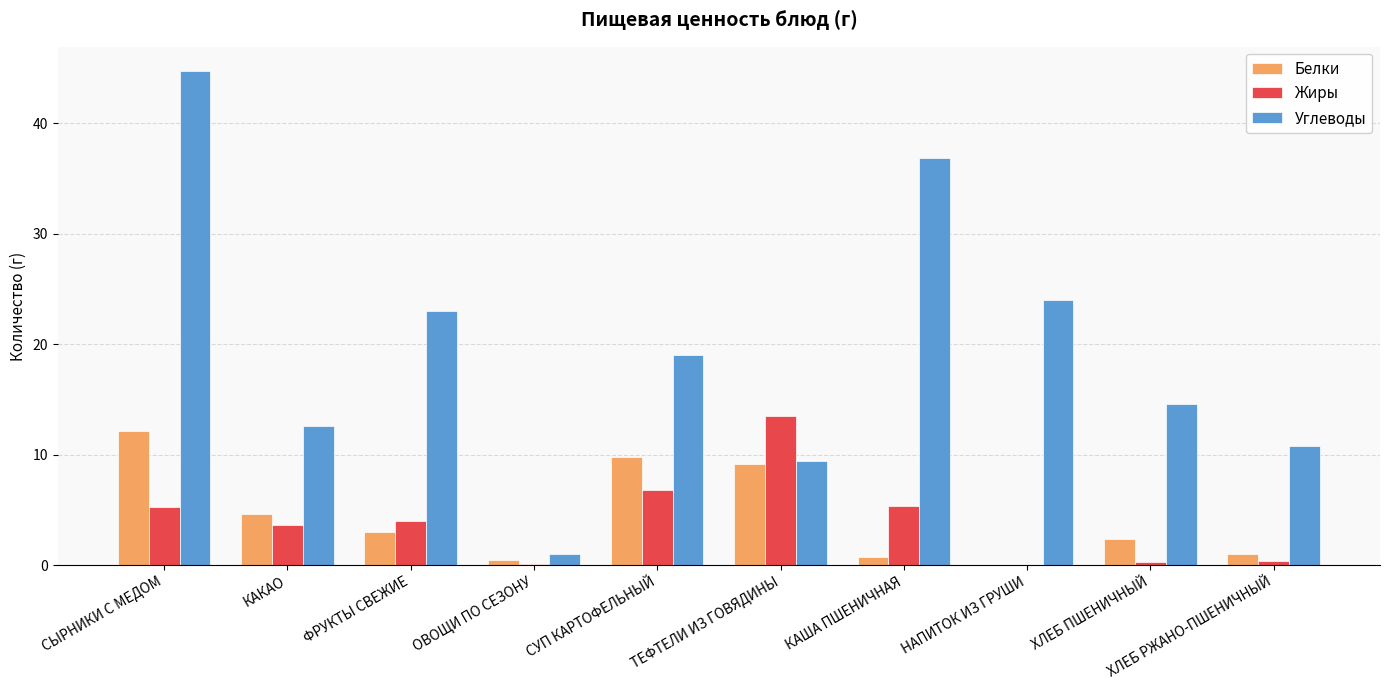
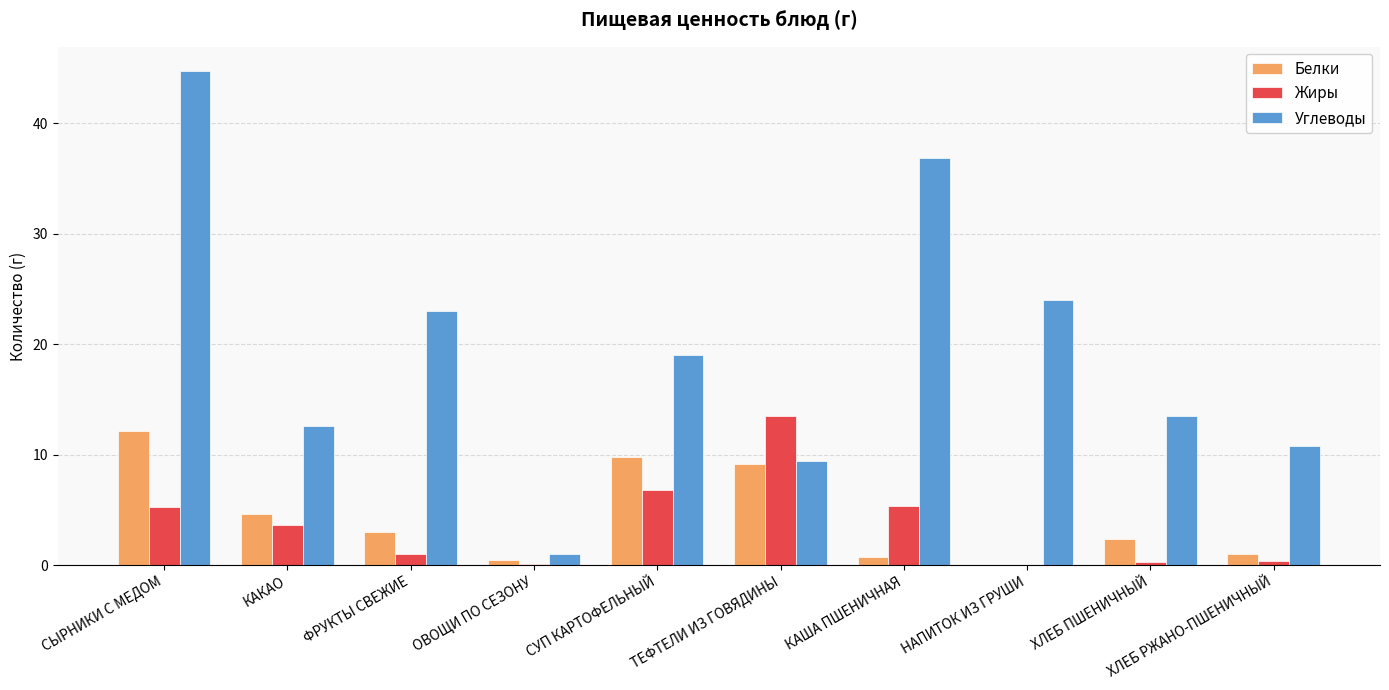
Жиры, ФРУКТЫ СВЕЖИЕ: 4 -> 1
Углеводы, ХЛЕБ ПШЕНИЧНЫЙ: 14.6 -> 13.5
